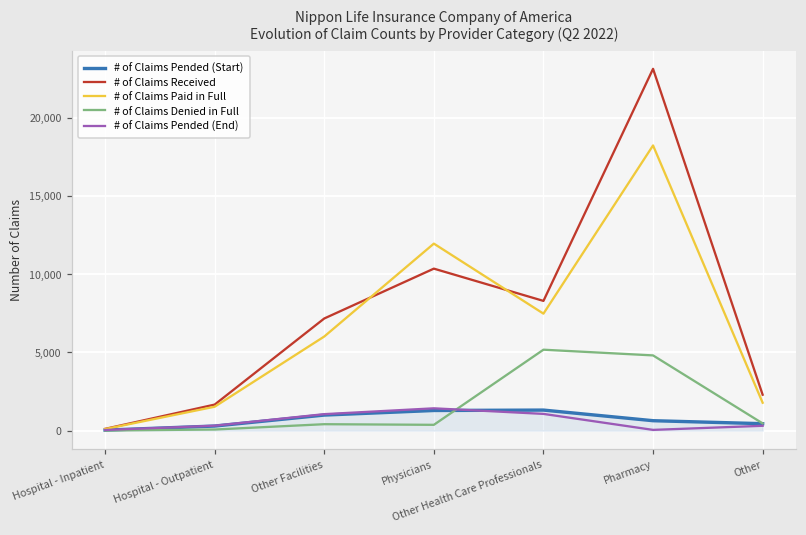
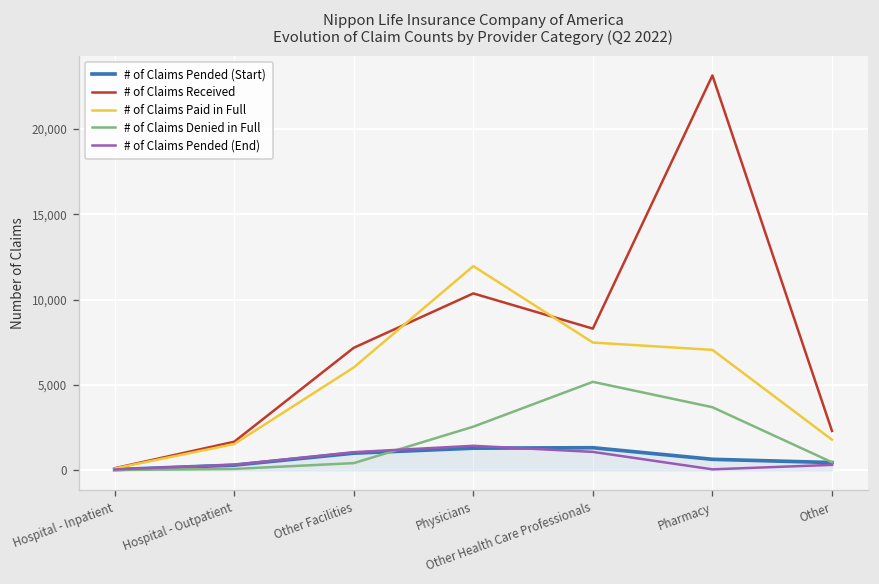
# of Claims Denied in Full, Physicians: 400 -> 2,500
# of Claims Paid in Full, Pharmacy: 18,200 -> 7,100
# of Claims Denied in Full, Pharmacy: 4,800 -> 3,700
